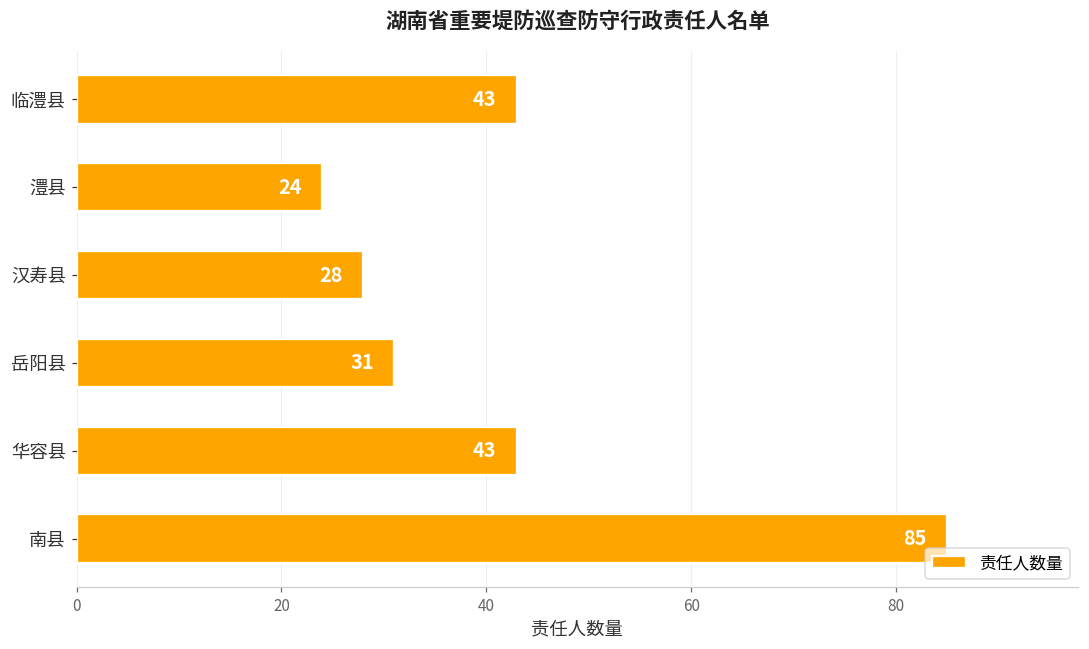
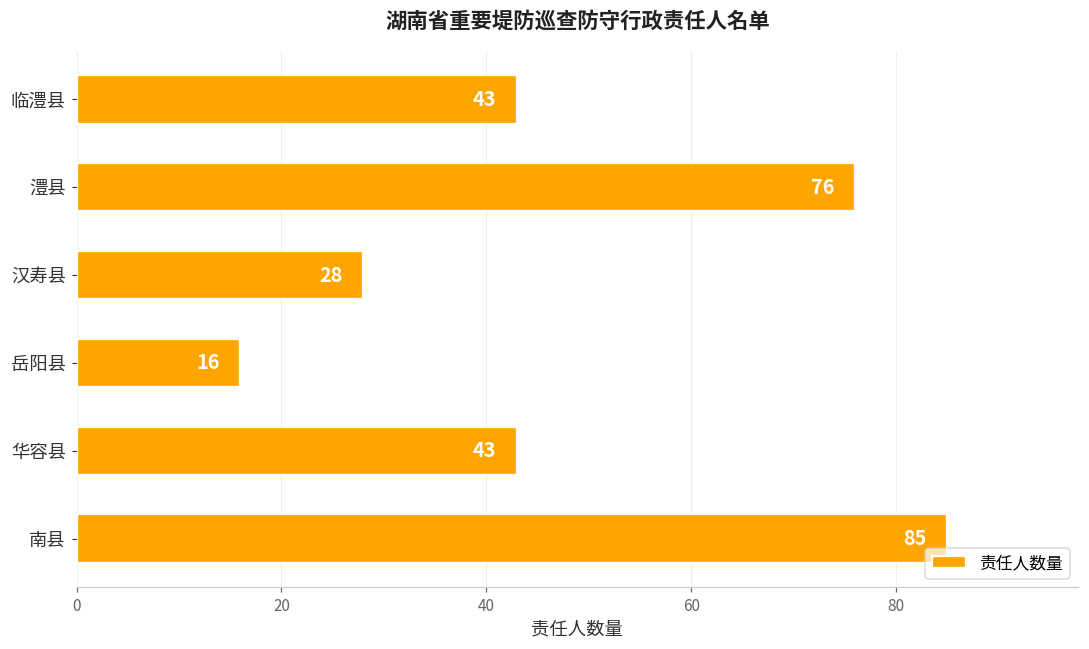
澧县: 24 -> 76
岳阳县: 31 -> 16
